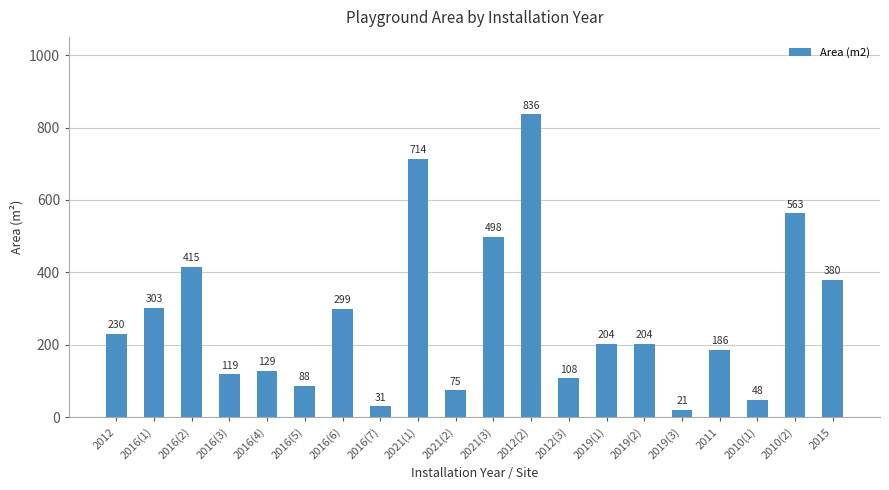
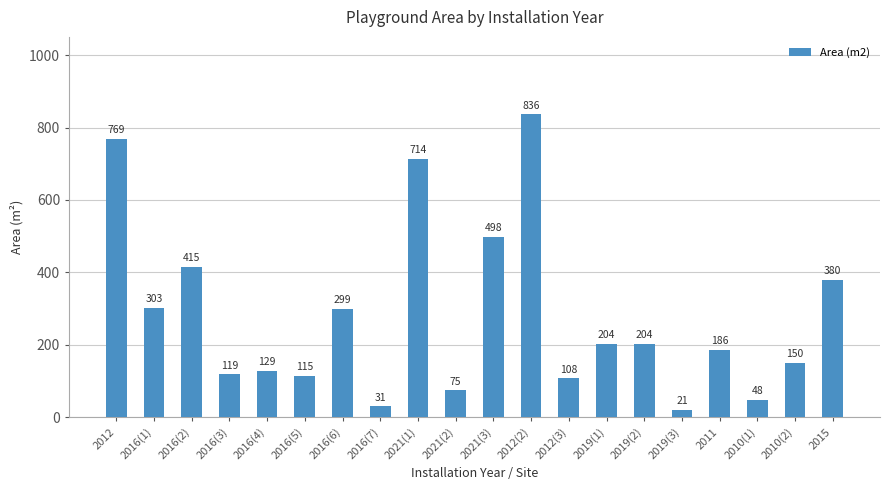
2012: 230 -> 769
2016(5): 88 -> 115
2010(2): 563 -> 150
